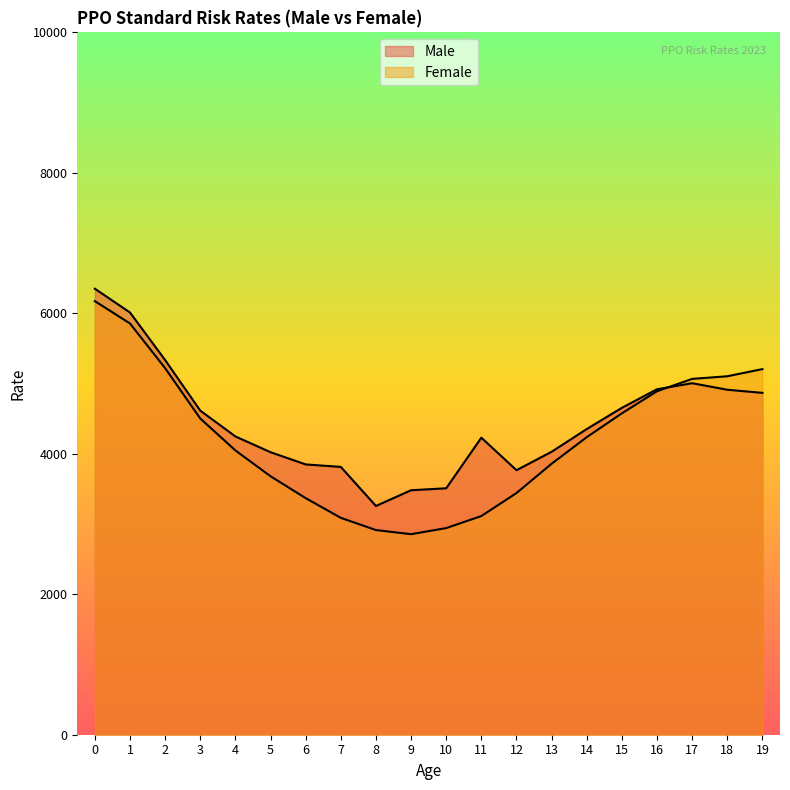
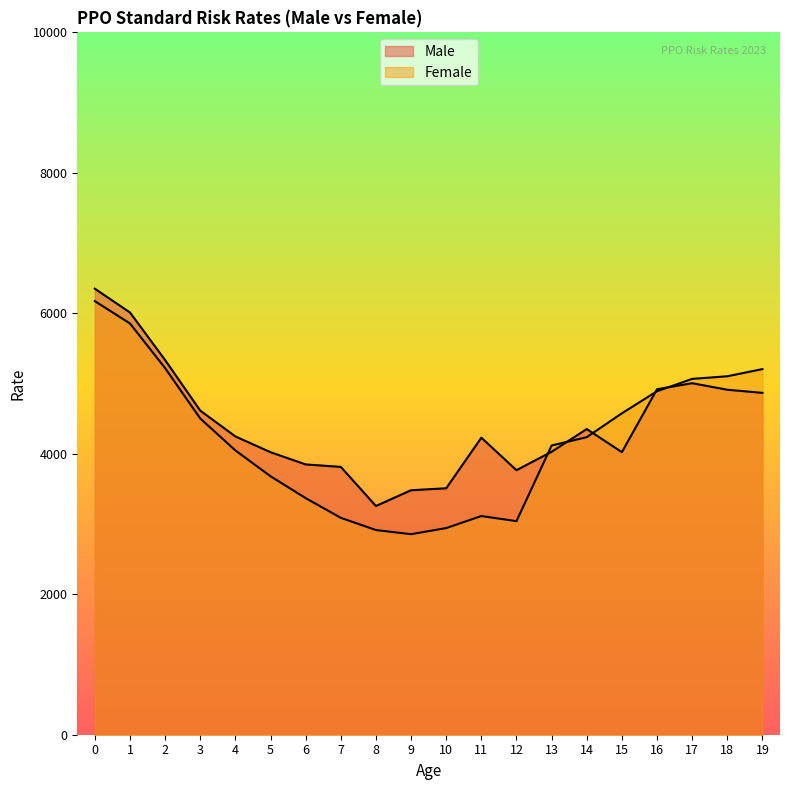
Female, 12: 3400 -> 3000
Female, 13: 3900 -> 4100
Male, 15: 4700 -> 4000
